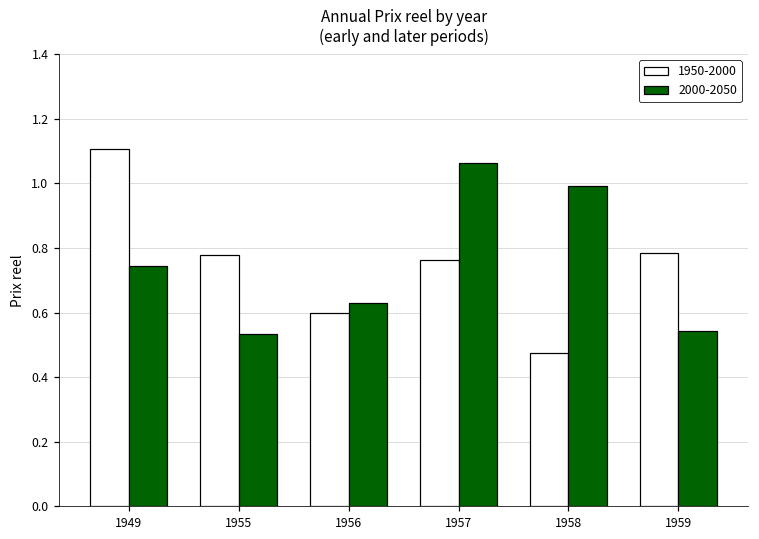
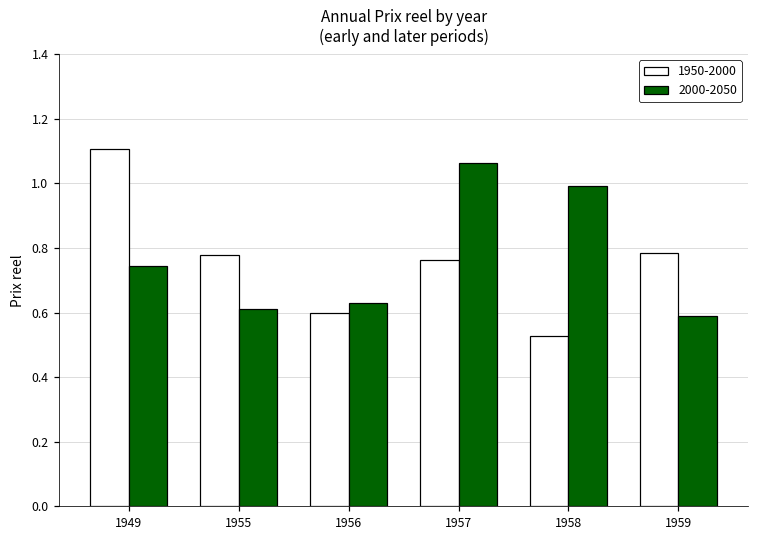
2000-2050, 1955: 0.53 -> 0.61
1950-2000, 1958: 0.48 -> 0.53
2000-2050, 1959: 0.54 -> 0.59
